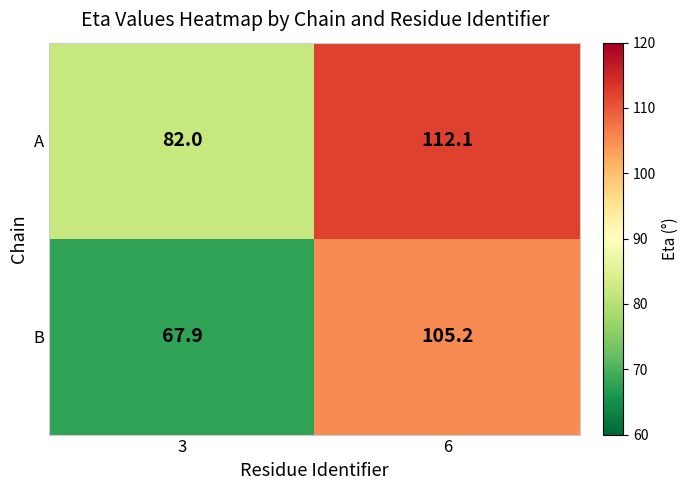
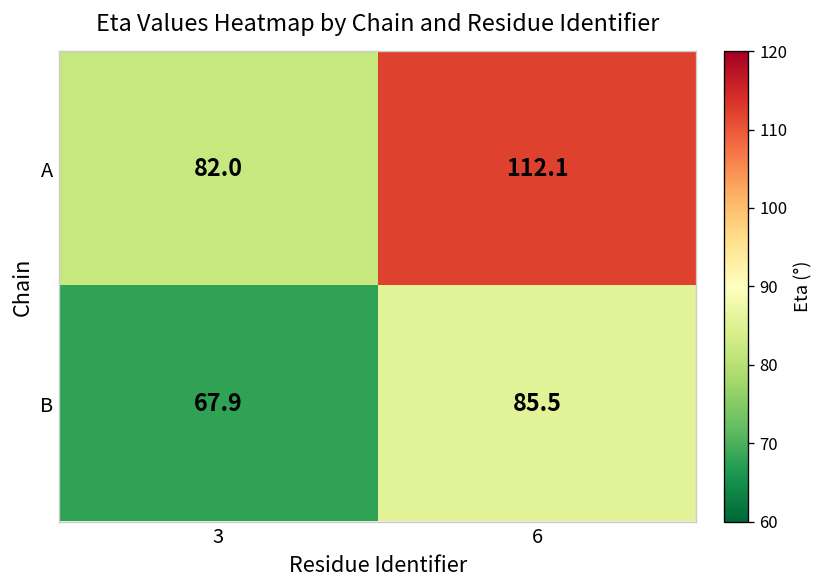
B, 6: 105.2 -> 85.5
